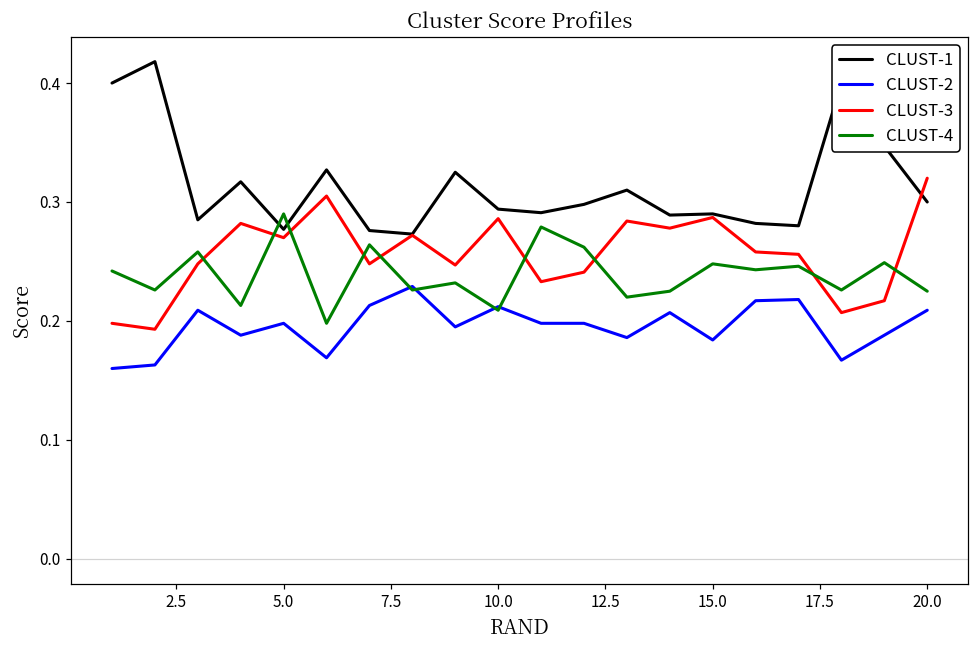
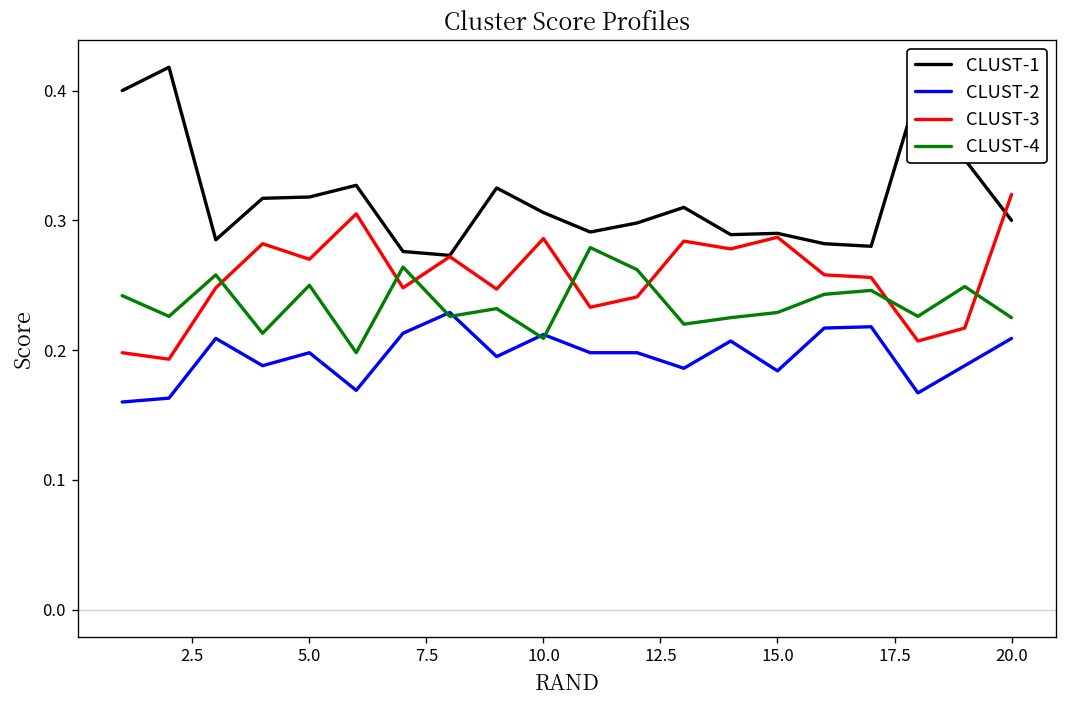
CLUST-1, 5.0: 0.277 -> 0.318
CLUST-4, 5.0: 0.29 -> 0.25
CLUST-1, 10.0: 0.294 -> 0.306
CLUST-4, 15.0: 0.248 -> 0.229
